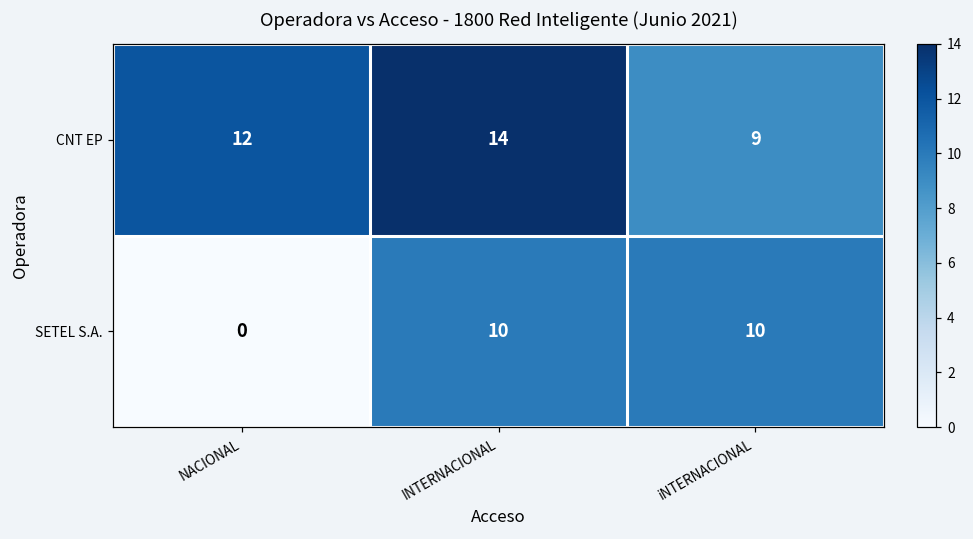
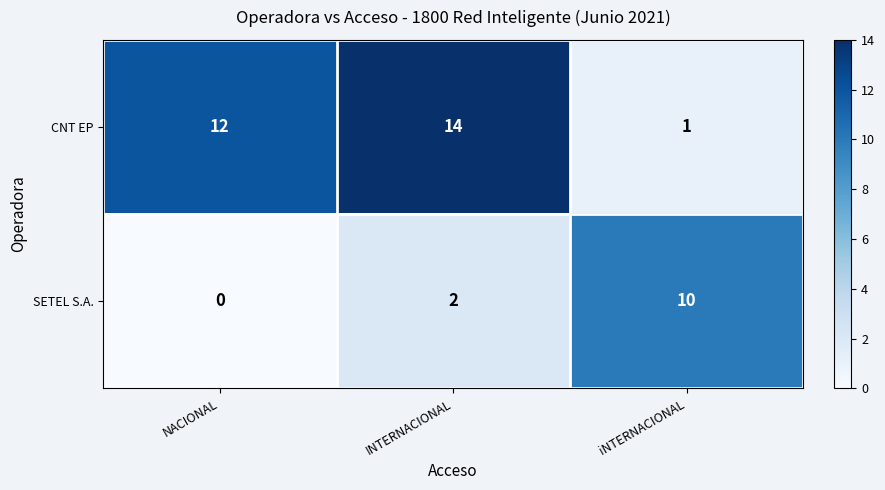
CNT EP, iNTERNACIONAL: 9 -> 1
SETEL S.A., INTERNACIONAL: 10 -> 2
